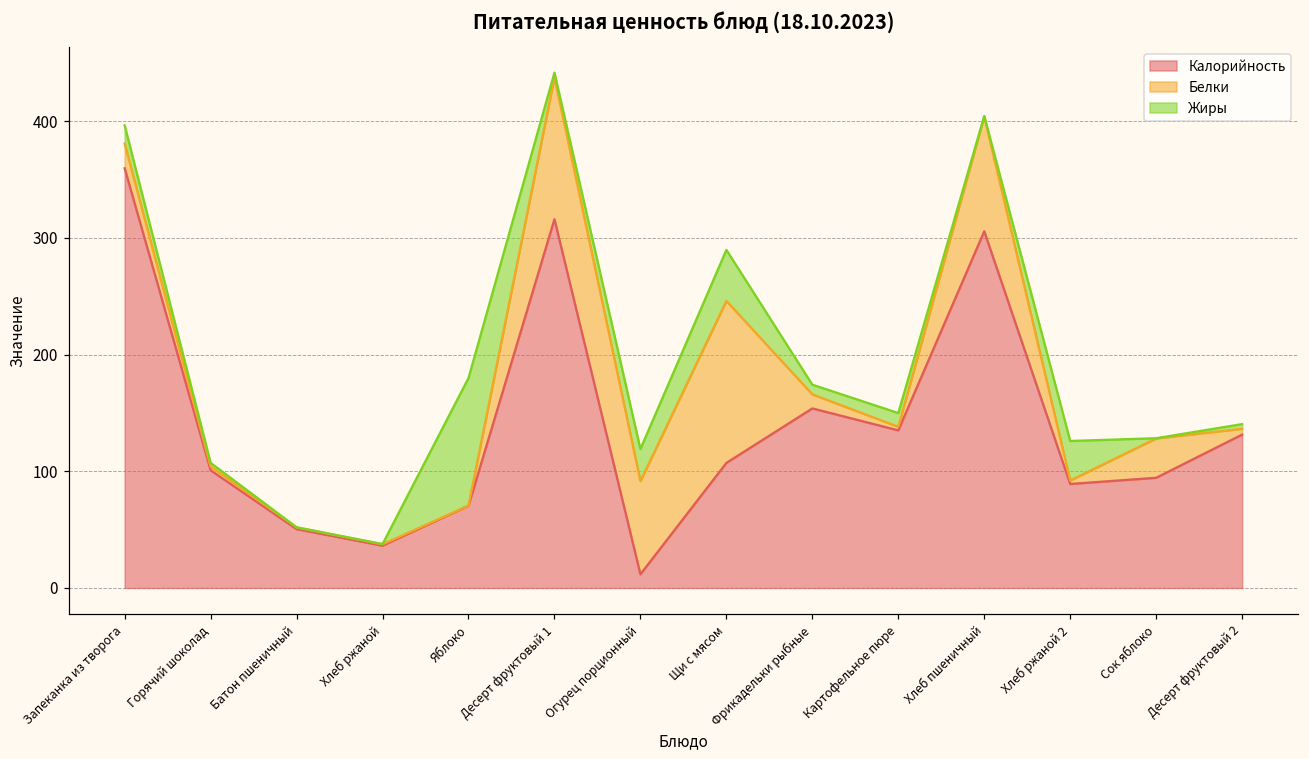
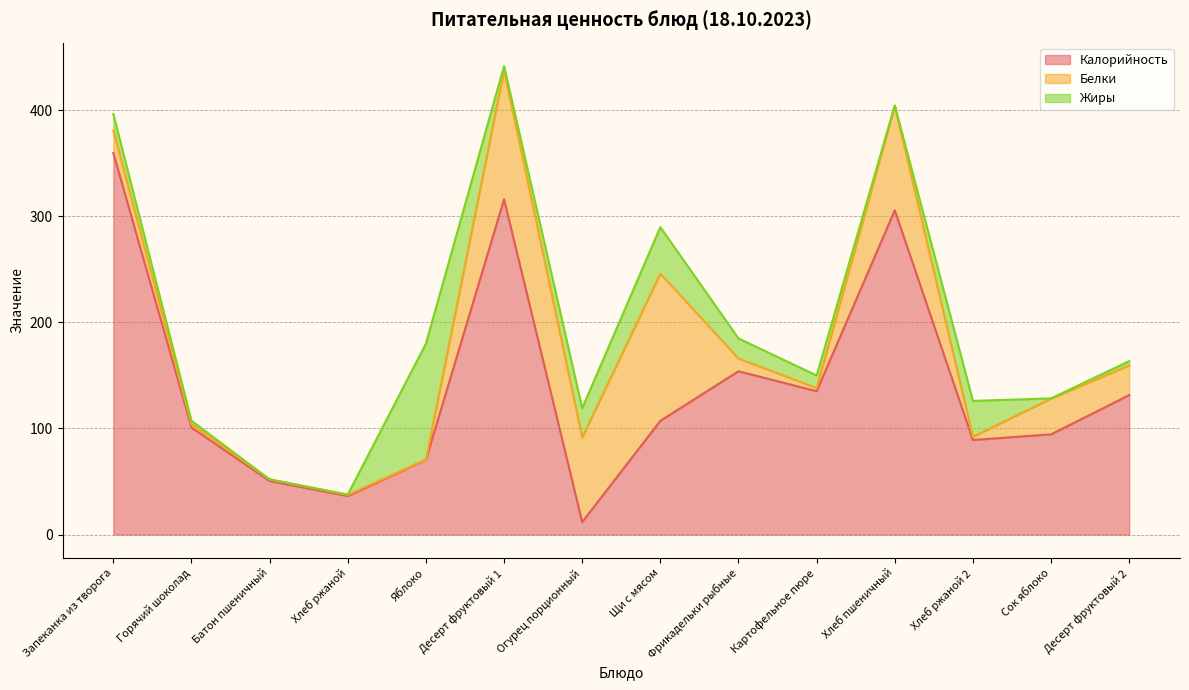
Жиры, Фрикадельки рыбные: 8 -> 19
Белки, Десерт фруктовый 2: 5 -> 28
